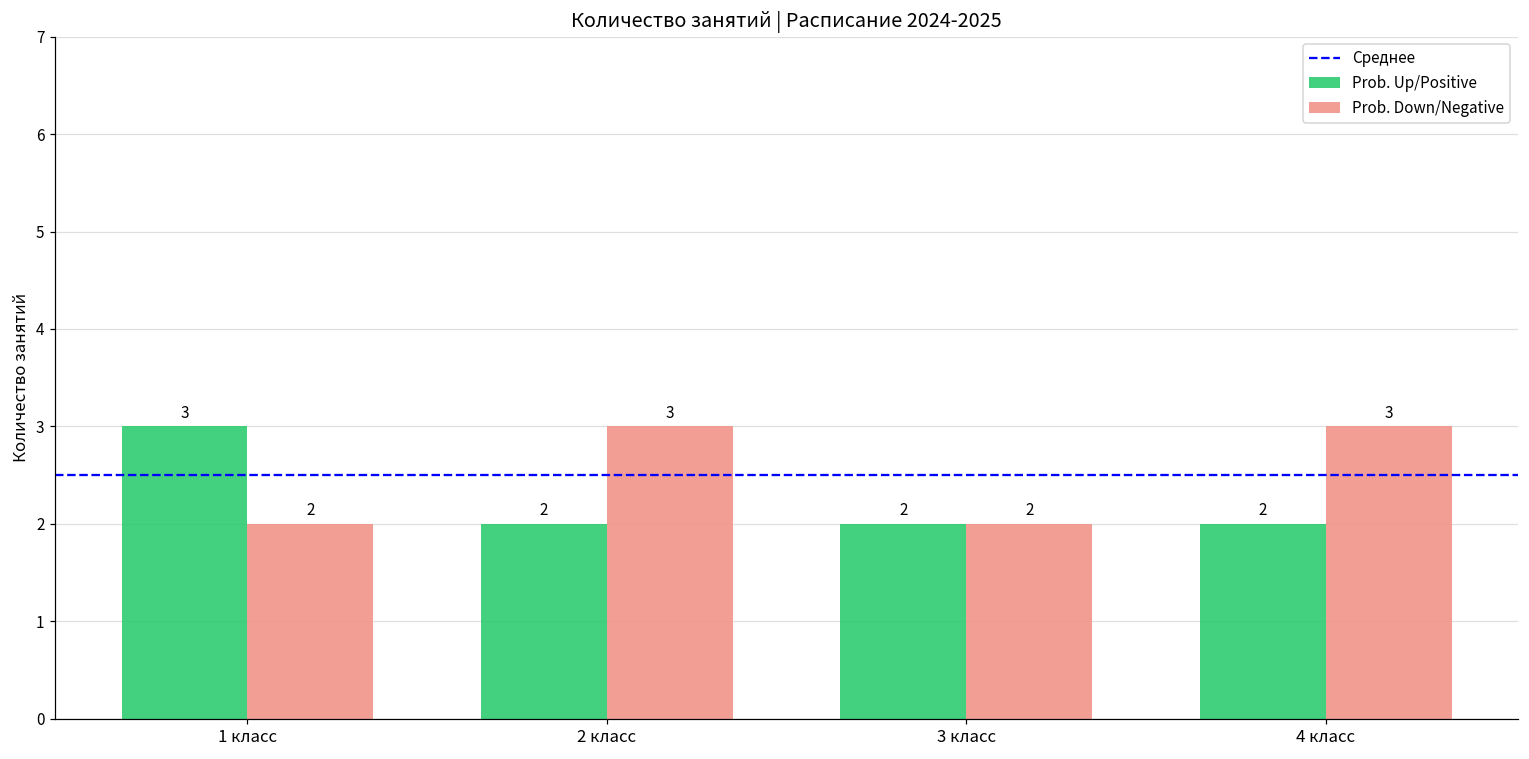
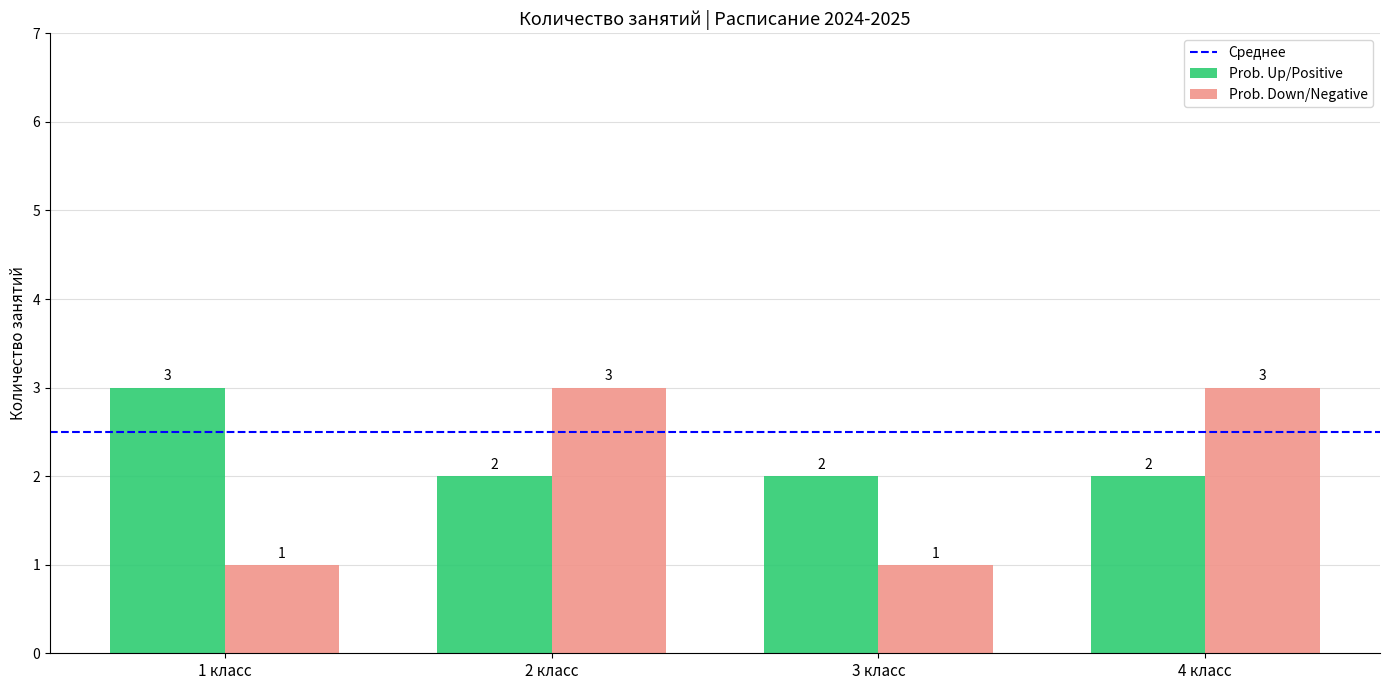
Prob. Down/Negative, 1 класс: 2 -> 1
Prob. Down/Negative, 3 класс: 2 -> 1
